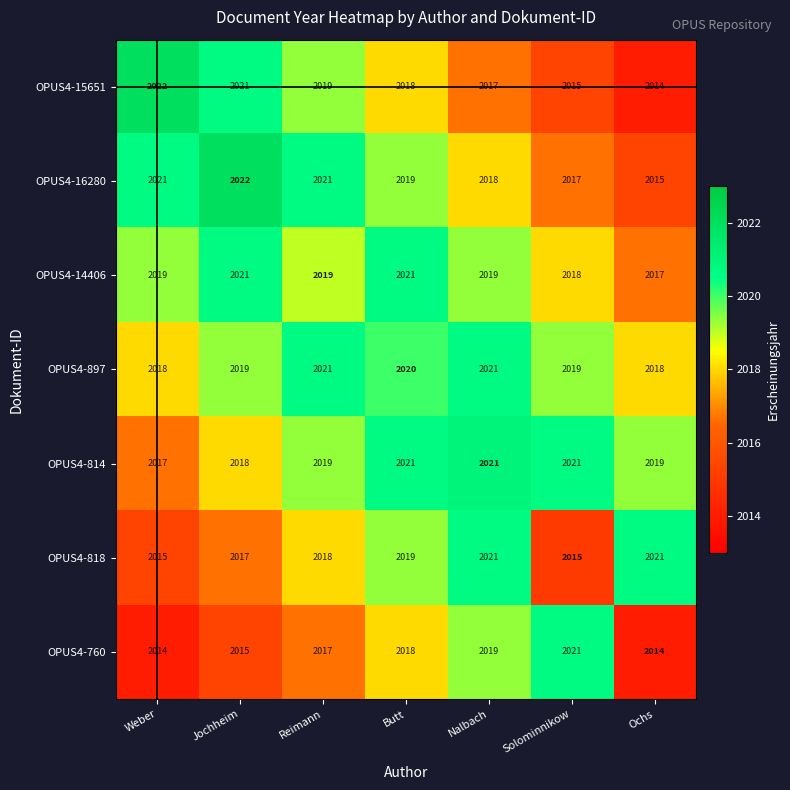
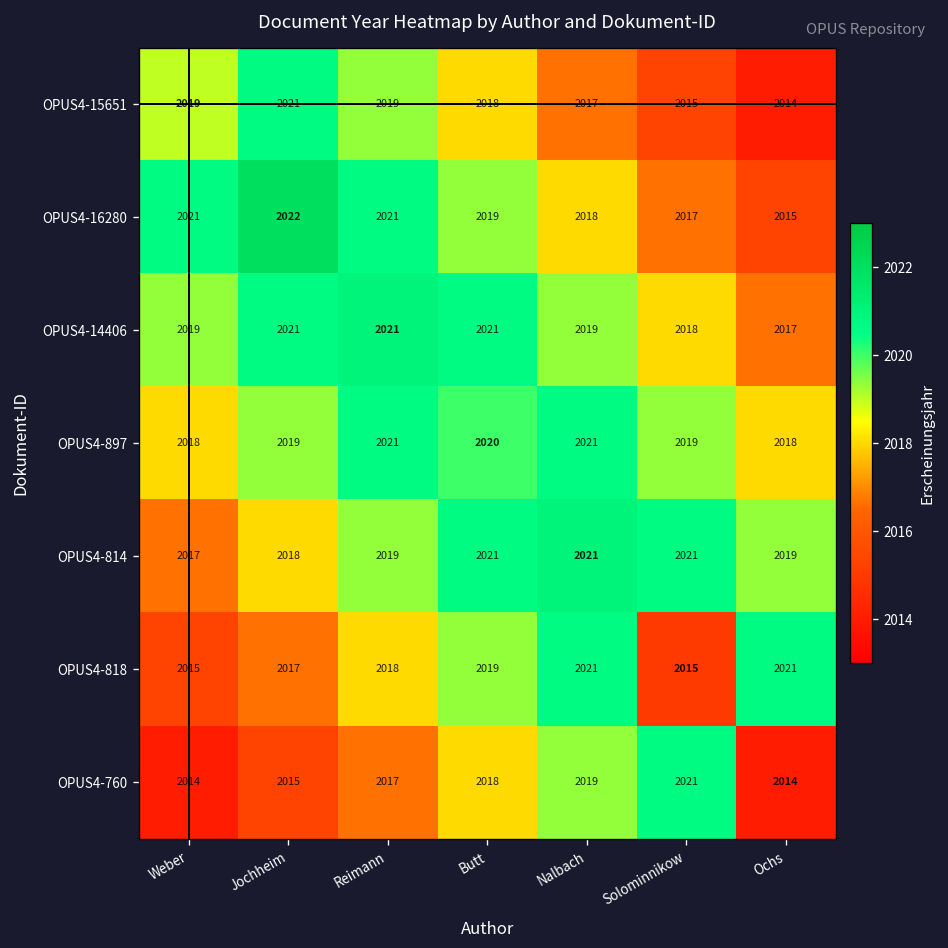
OPUS4-15651, Weber: 2022 -> 2019
OPUS4-14406, Reimann: 2019 -> 2021
